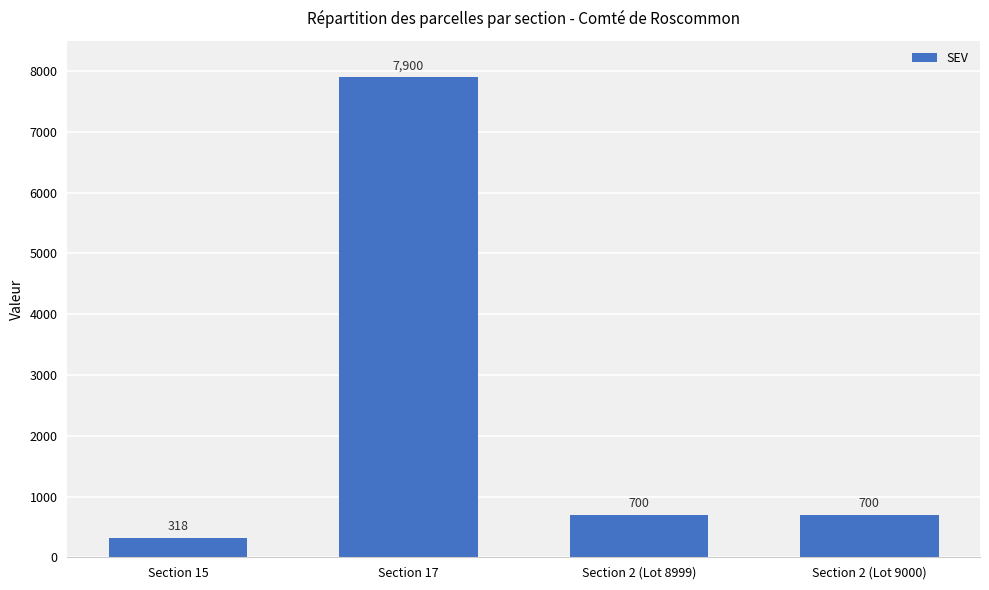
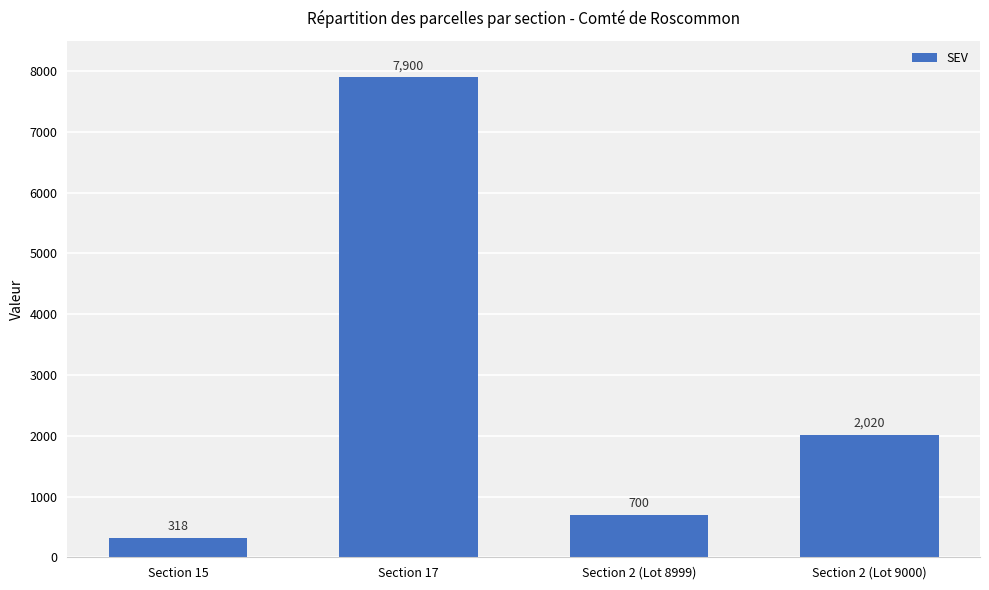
Section 2 (Lot 9000): 700 -> 2,020
